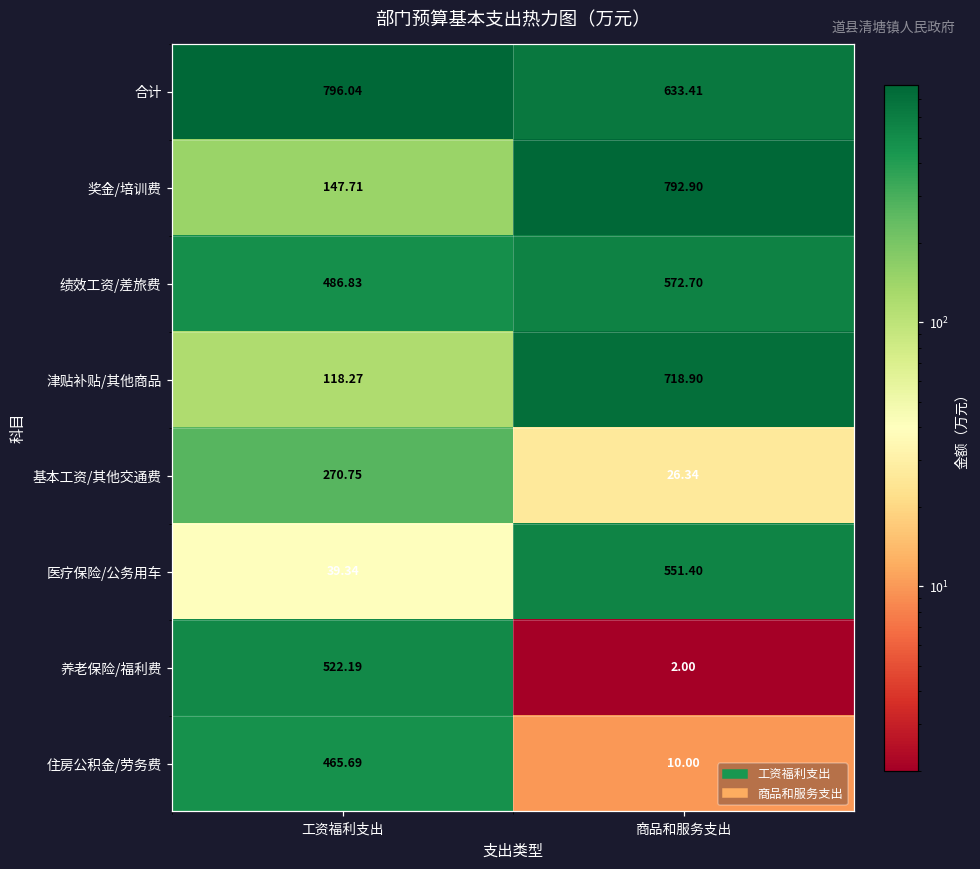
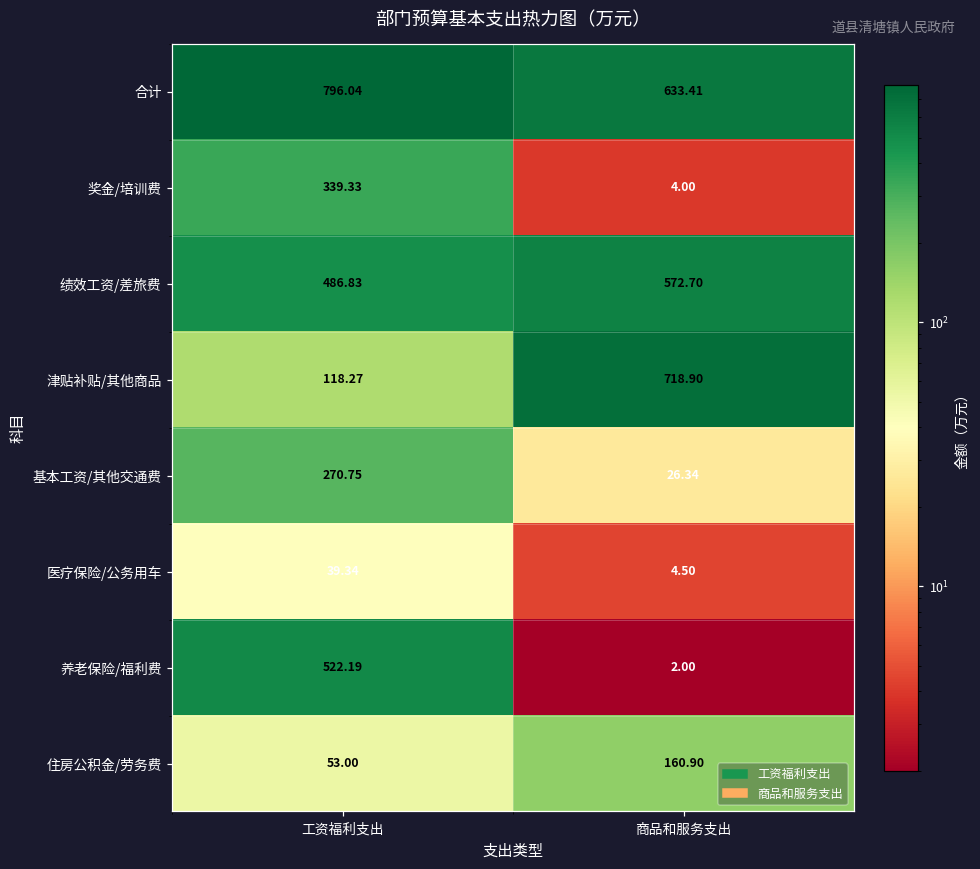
奖金/培训费, 工资福利支出: 147.71 -> 339.33
奖金/培训费, 商品和服务支出: 792.90 -> 4.00
医疗保险/公务用车, 商品和服务支出: 551.40 -> 4.50
住房公积金/劳务费, 工资福利支出: 465.69 -> 53.00
住房公积金/劳务费, 商品和服务支出: 10.00 -> 160.90
